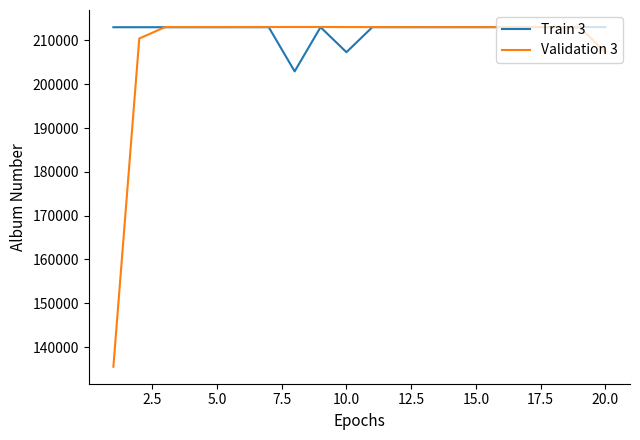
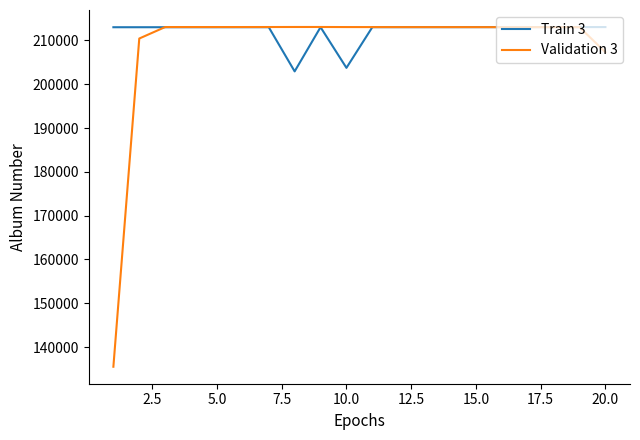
Train 3, 10.0: 207000 -> 204000
